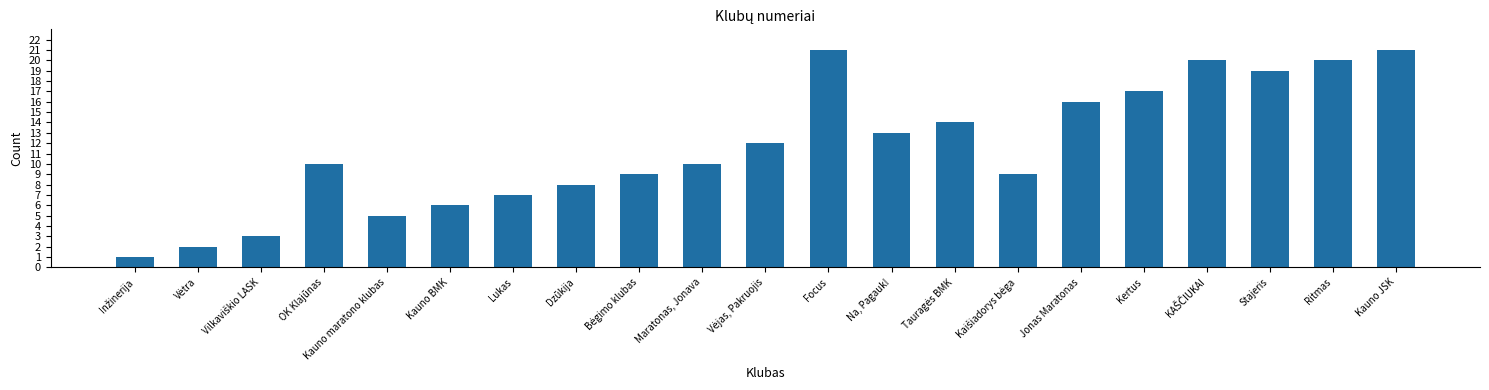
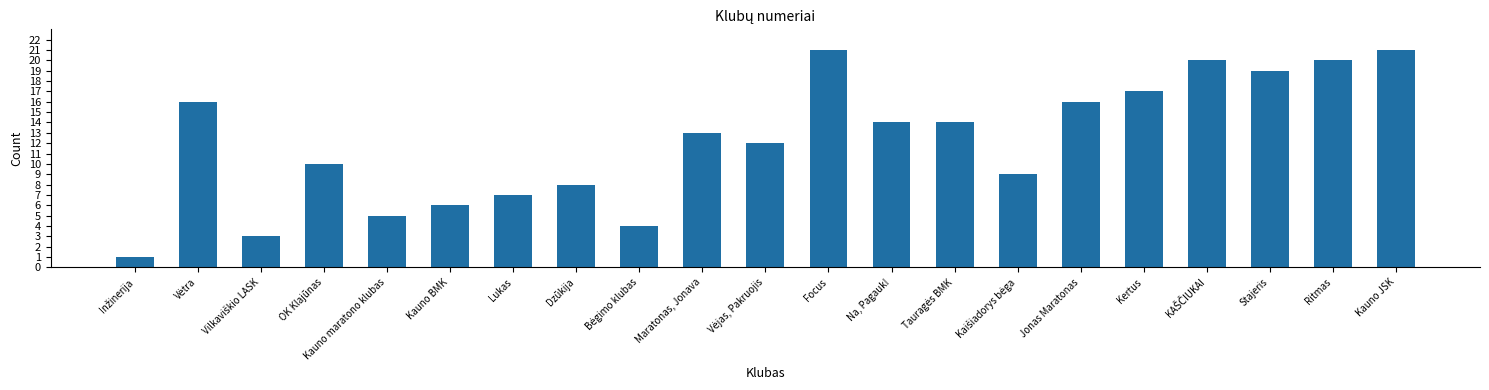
Vėtra: 2 -> 16
Bėgimo klubas: 9 -> 4
Maratonas, Jonava: 10 -> 13
Na, Pagauk!: 13 -> 14
